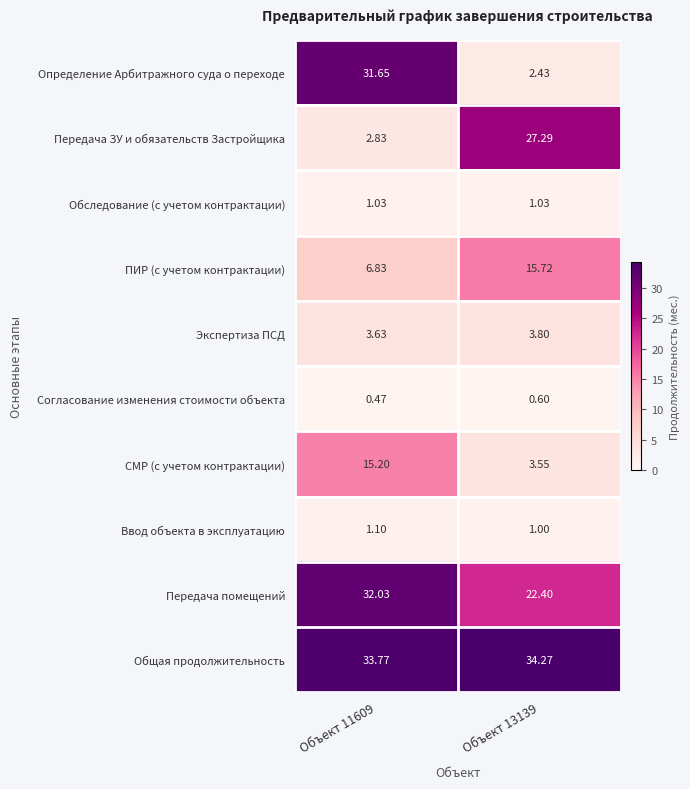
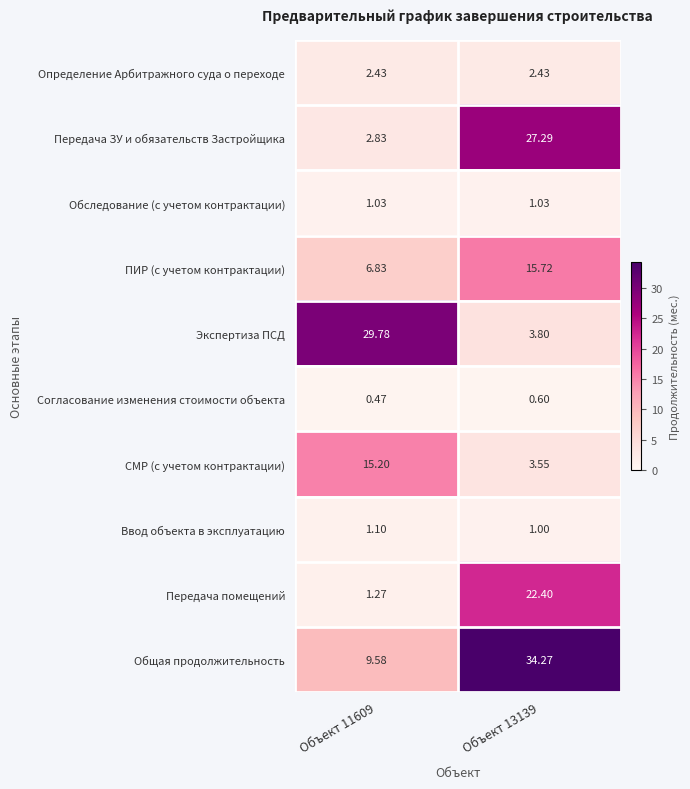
Определение Арбитражного суда о переходе, Объект 11609: 31.65 -> 2.43
Экспертиза ПСД, Объект 11609: 3.63 -> 29.78
Передача помещений, Объект 11609: 32.03 -> 1.27
Общая продолжительность, Объект 11609: 33.77 -> 9.58
